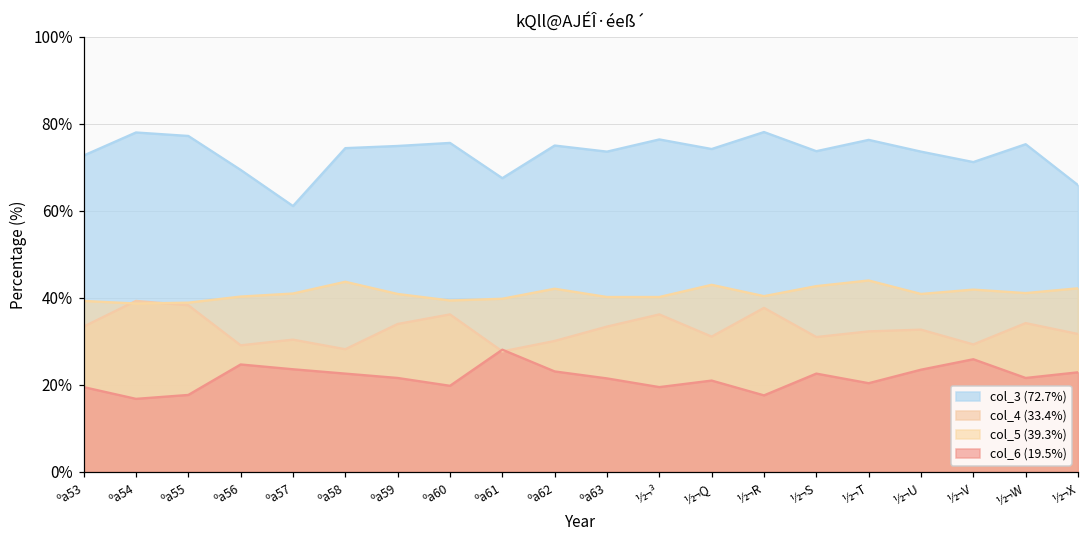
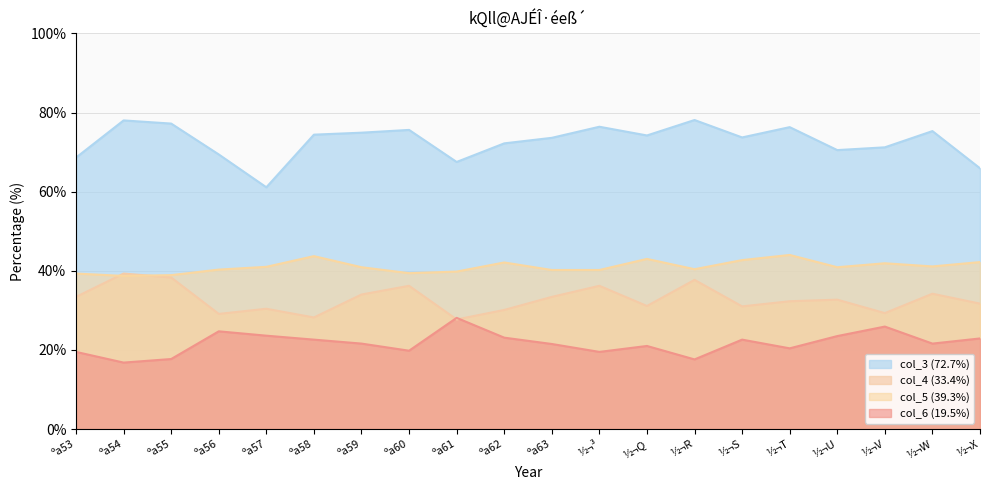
col_3 (72.7%), ºa53: 73% -> 69%
col_3 (72.7%), ºa62: 75% -> 72%
col_3 (72.7%), ½¬U: 74% -> 71%
